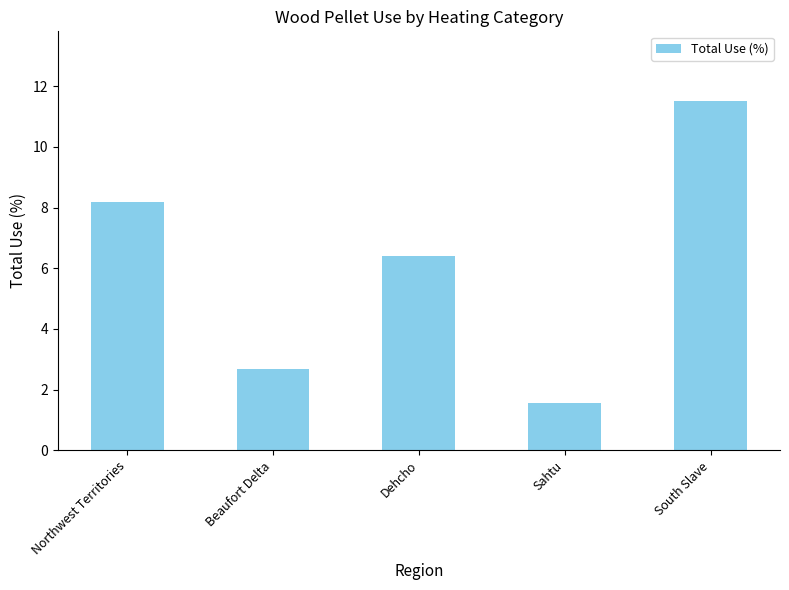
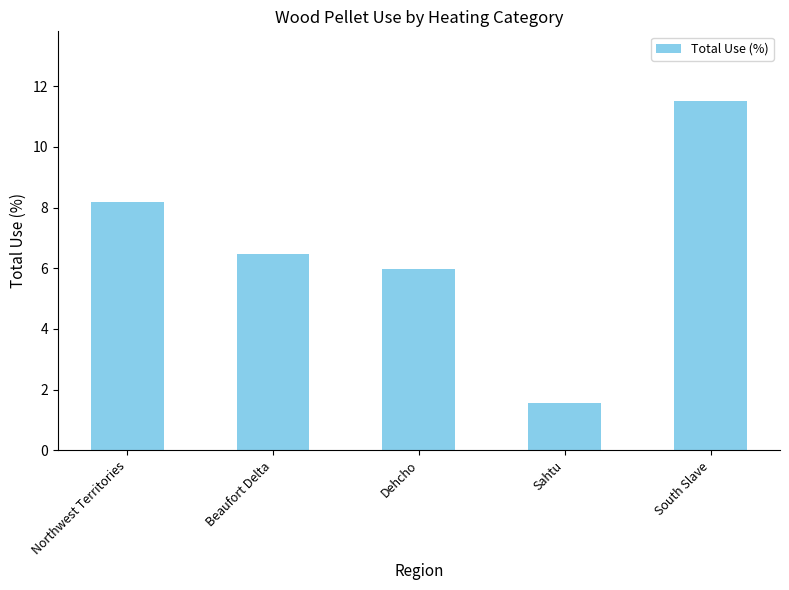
Beaufort Delta: 2.7 -> 6.5
Dehcho: 6.4 -> 6.0
